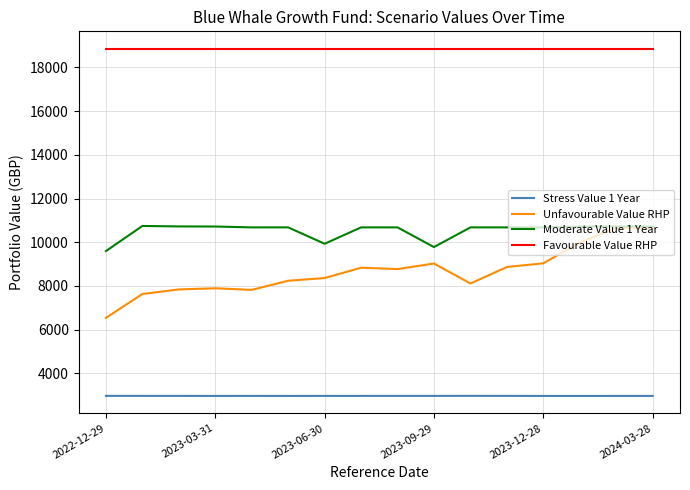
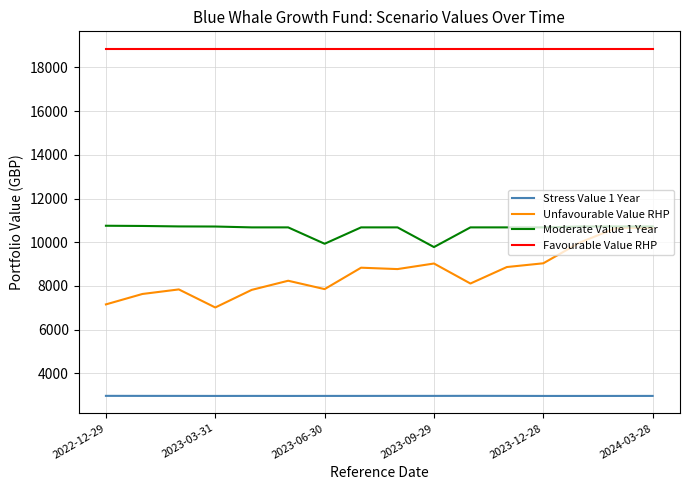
Unfavourable Value RHP, 2022-12-29: 6500 -> 7200
Moderate Value 1 Year, 2022-12-29: 9600 -> 10800
Unfavourable Value RHP, 2023-03-31: 7900 -> 7000
Unfavourable Value RHP, 2023-06-30: 8400 -> 7900
